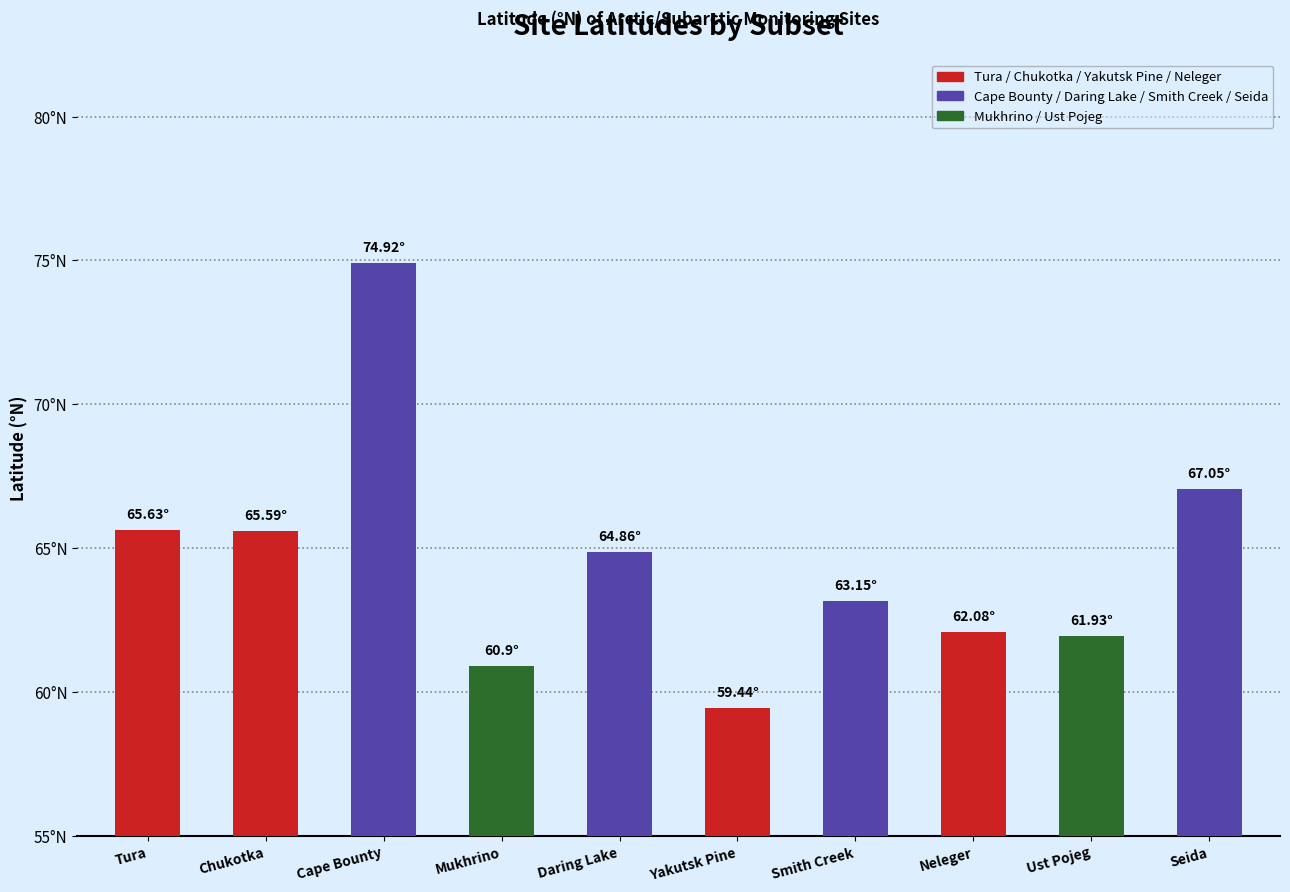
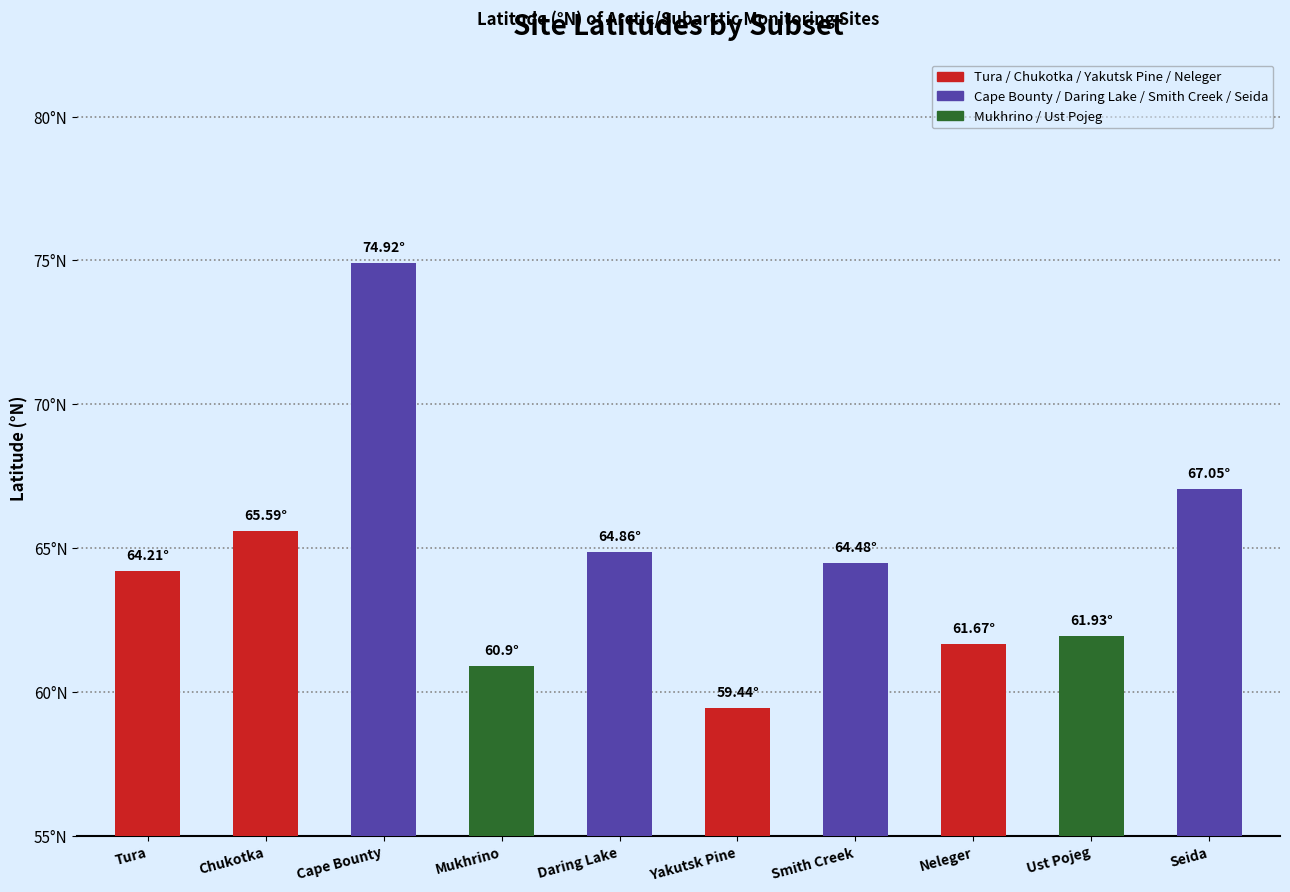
Tura: 65.63° -> 64.21°
Smith Creek: 63.15° -> 64.48°
Neleger: 62.08° -> 61.67°
